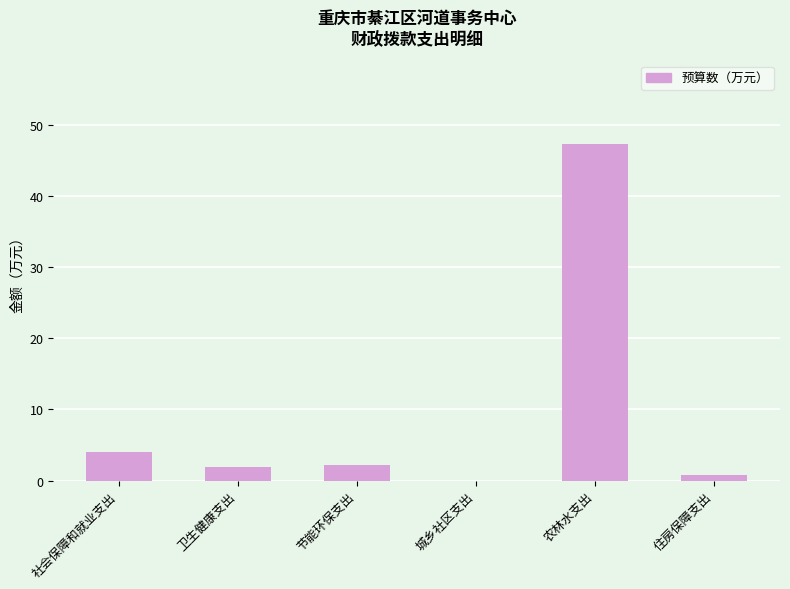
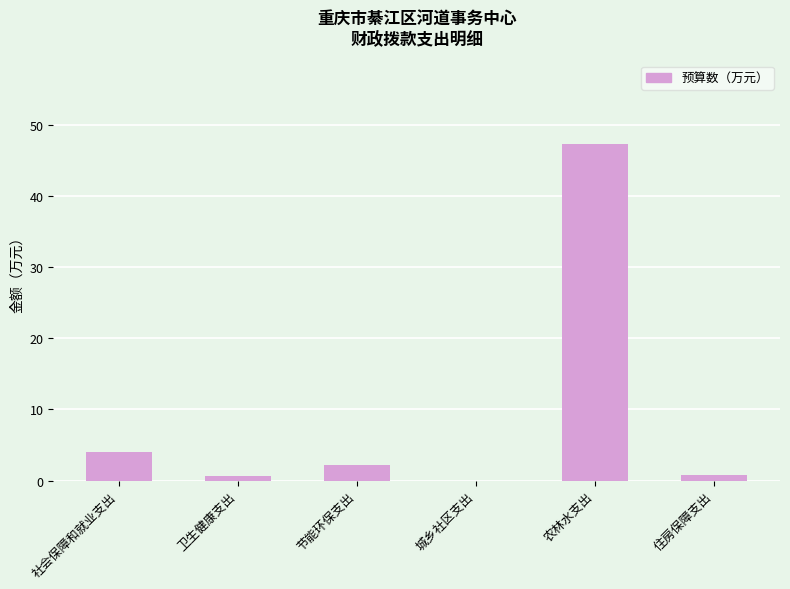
卫生健康支出: 2 -> 1
